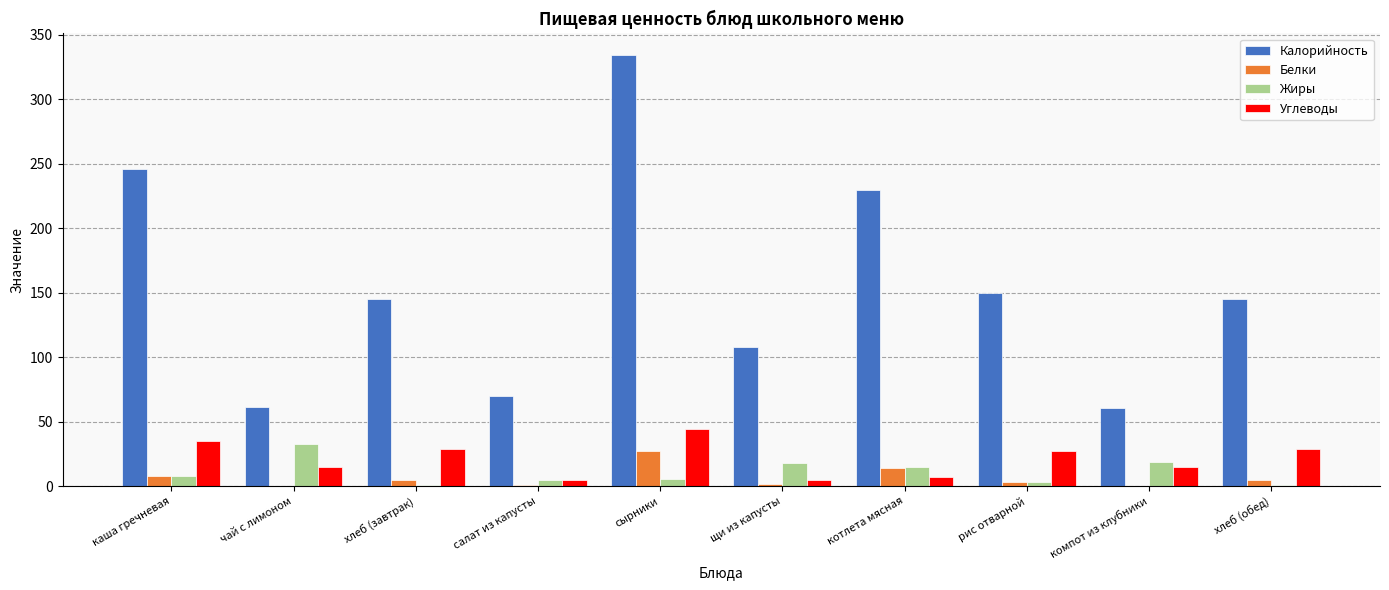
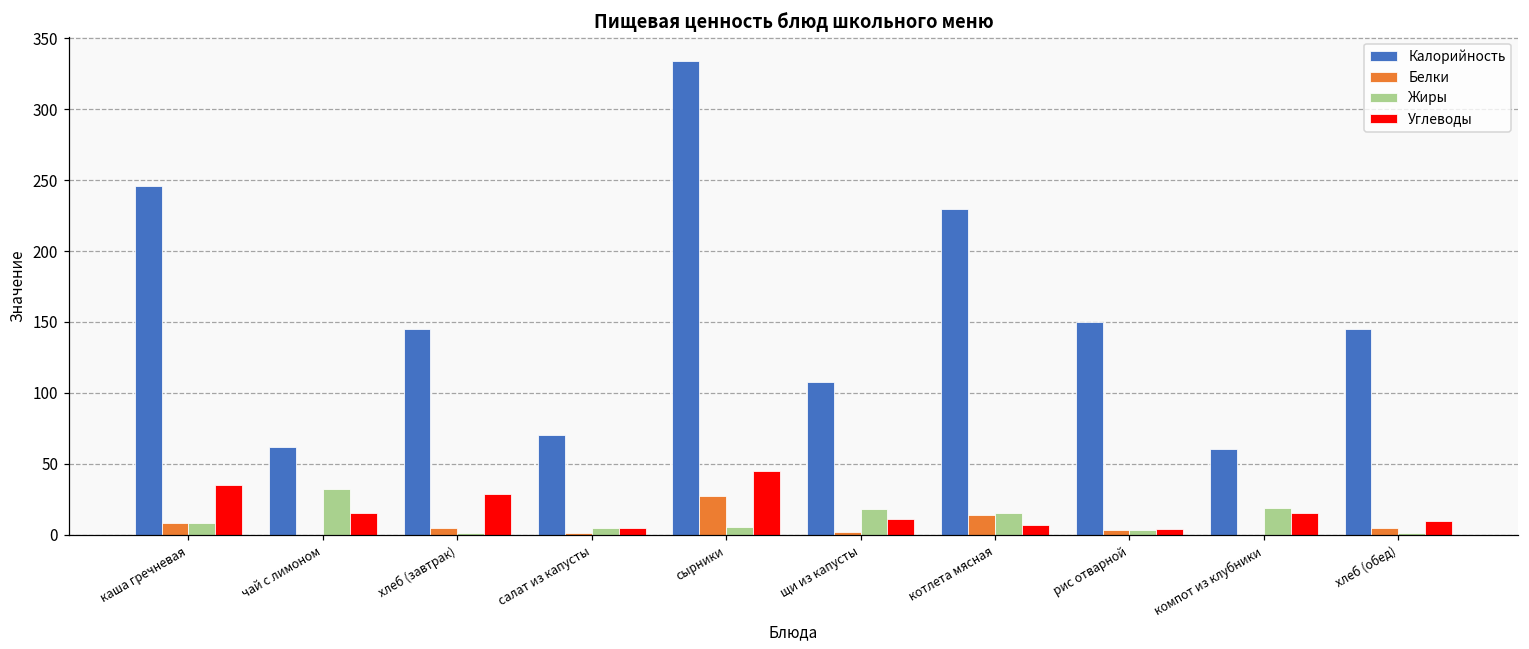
Углеводы, щи из капусты: 5 -> 11
Углеводы, рис отварной: 27 -> 4
Углеводы, хлеб (обед): 29 -> 10
